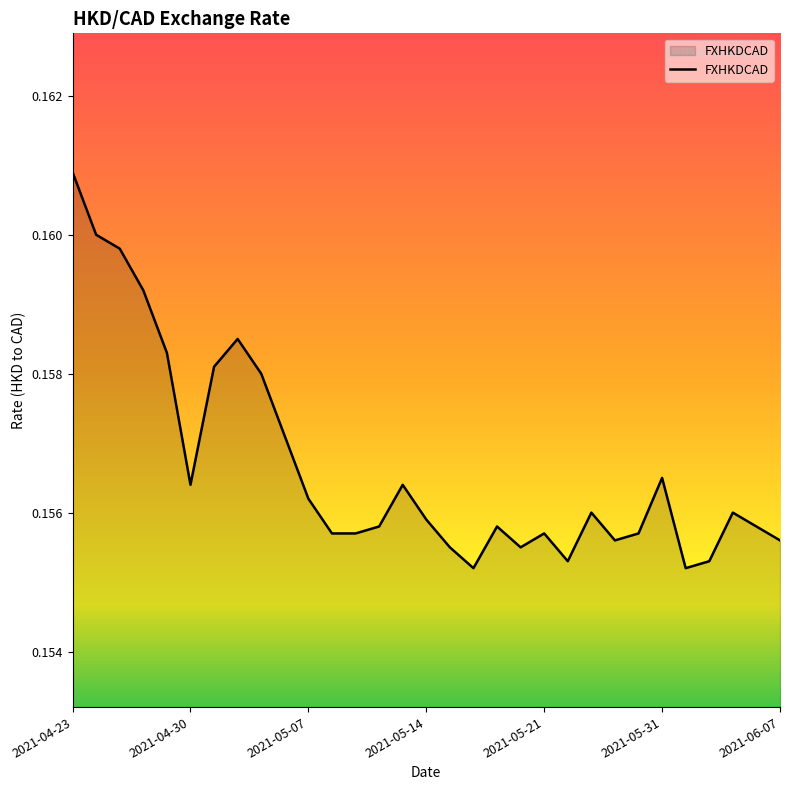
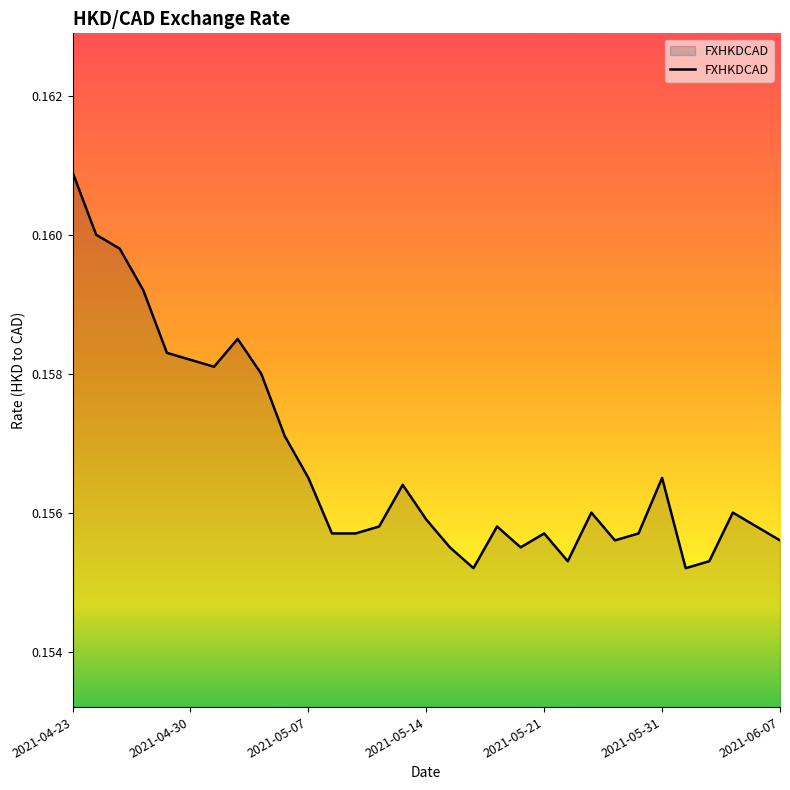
2021-04-30: 0.1564 -> 0.1582
2021-05-07: 0.1562 -> 0.1565
